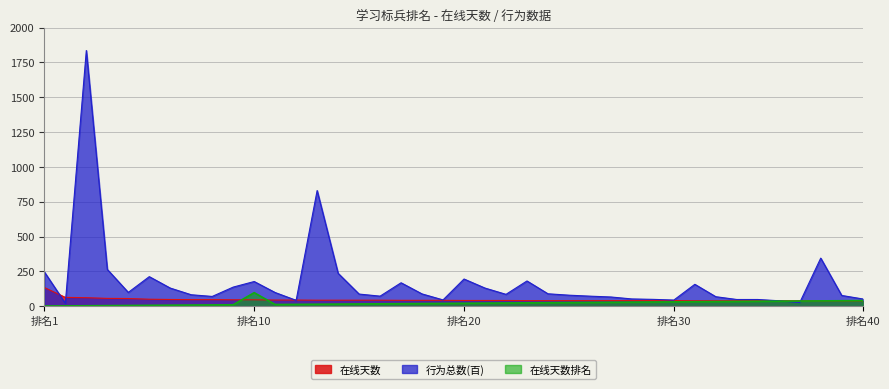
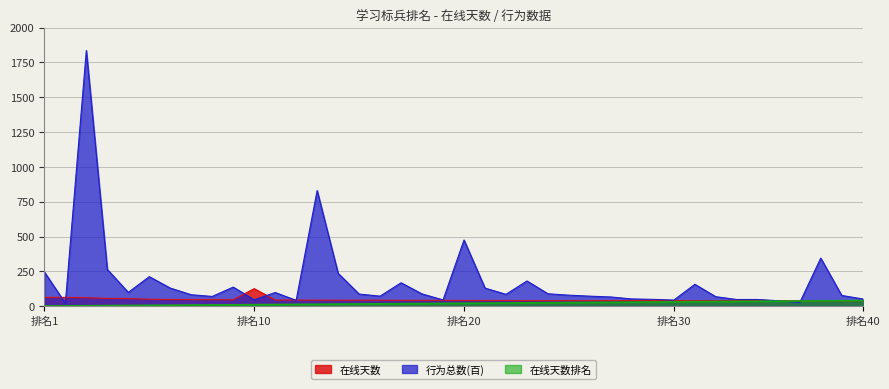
在线天数, 排名1: 130 -> 60
在线天数, 排名10: 50 -> 130
行为总数(百), 排名10: 180 -> 50
在线天数排名, 排名10: 100 -> 10
行为总数(百), 排名20: 200 -> 480
